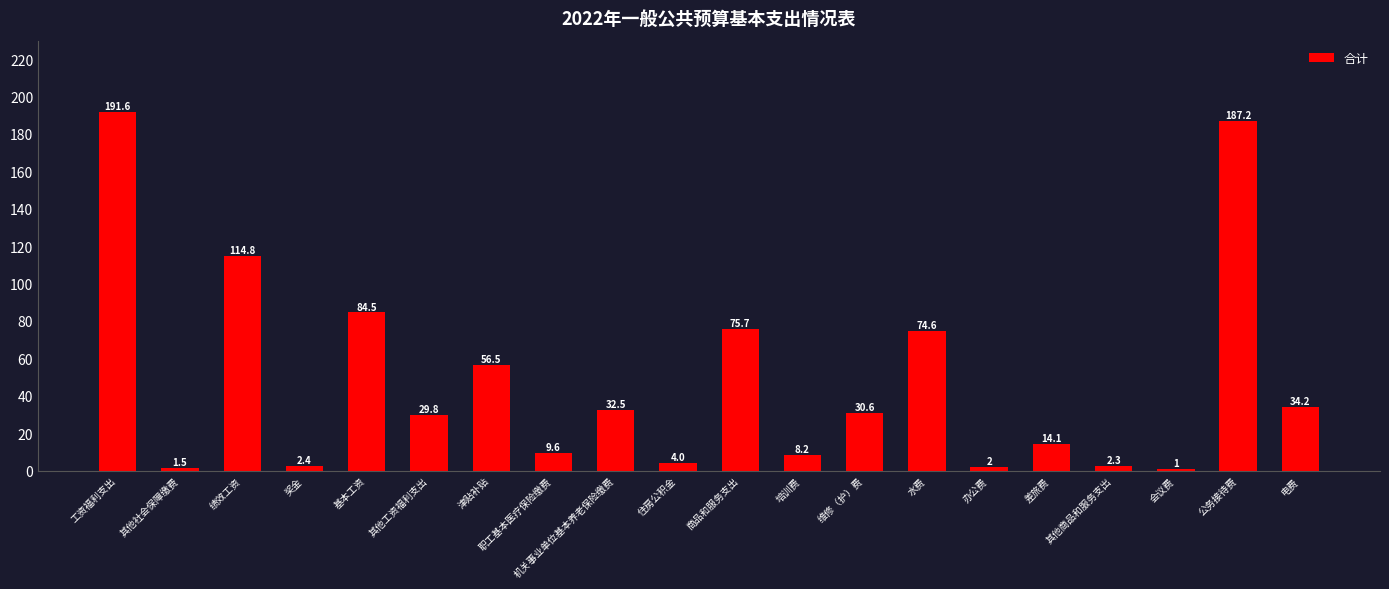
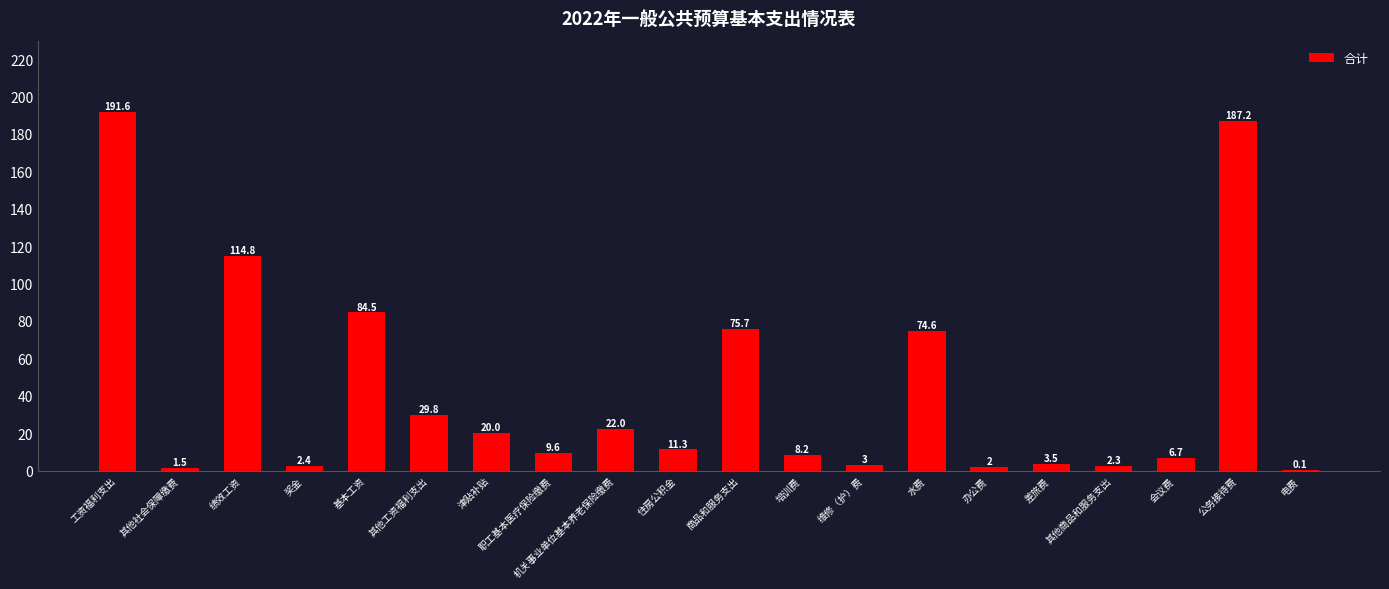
津贴补贴: 56.5 -> 20.0
机关事业单位基本养老保险缴费: 32.5 -> 22.0
住房公积金: 4.0 -> 11.3
维修（护）费: 30.6 -> 3
差旅费: 14.1 -> 3.5
会议费: 1 -> 6.7
电费: 34.2 -> 0.1
